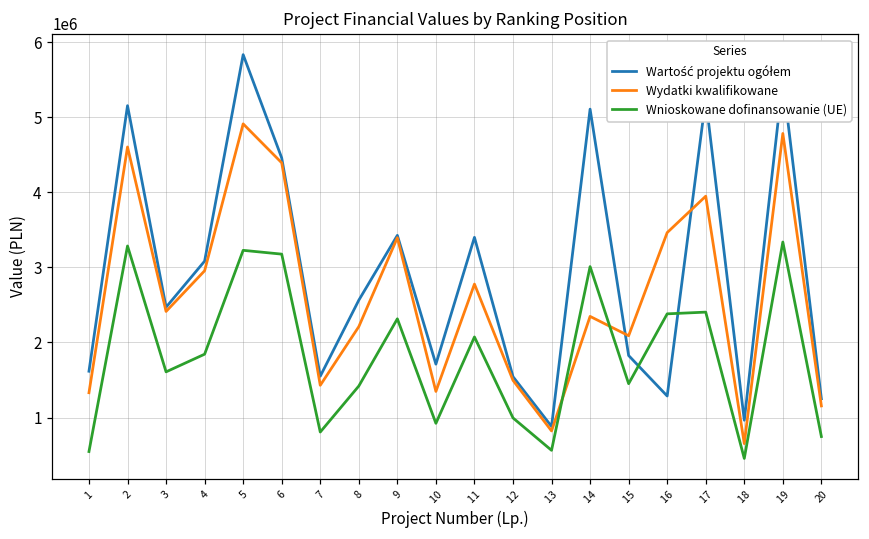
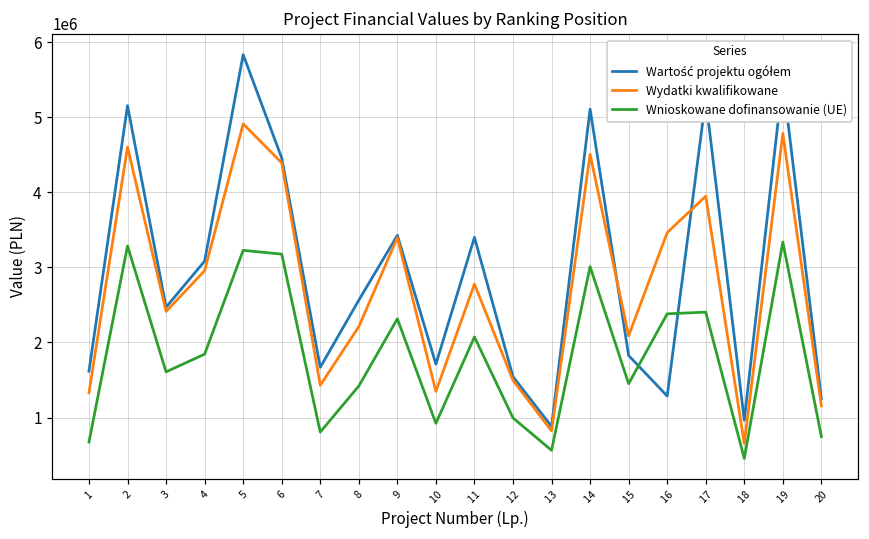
Wnioskowane dofinansowanie (UE), 1: 500000 -> 700000
Wartość projektu ogółem, 7: 1600000 -> 1700000
Wydatki kwalifikowane, 14: 2300000 -> 4500000
